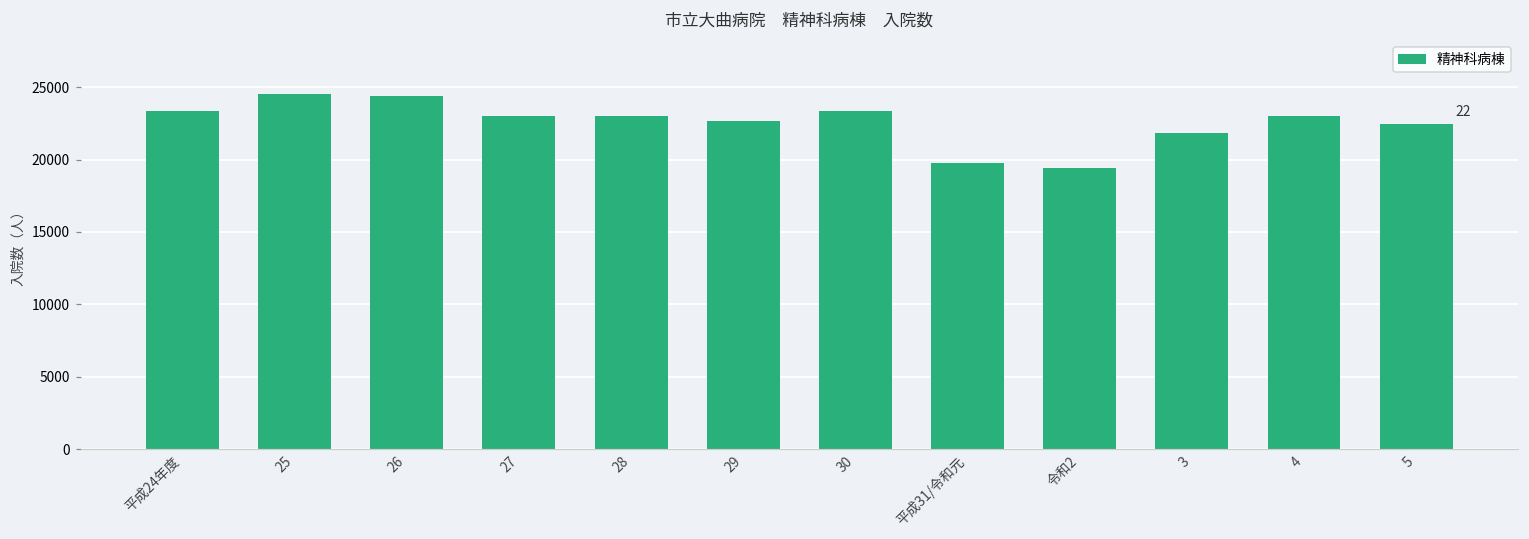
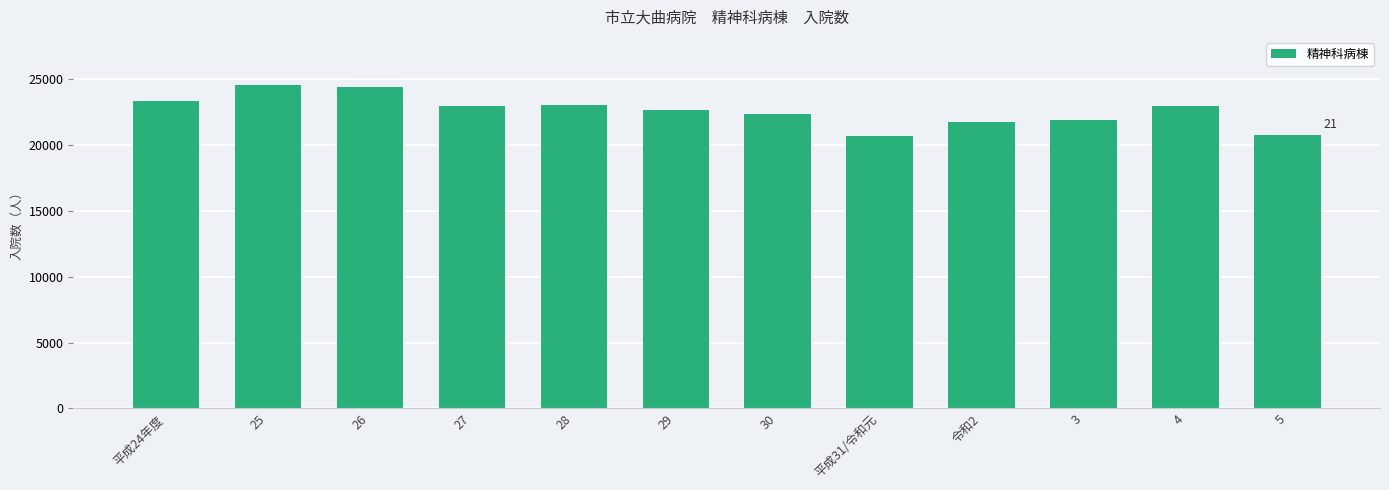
30: 23400 -> 22300
平成31/令和元: 19700 -> 20700
令和2: 19400 -> 21700
5: 22 -> 21
